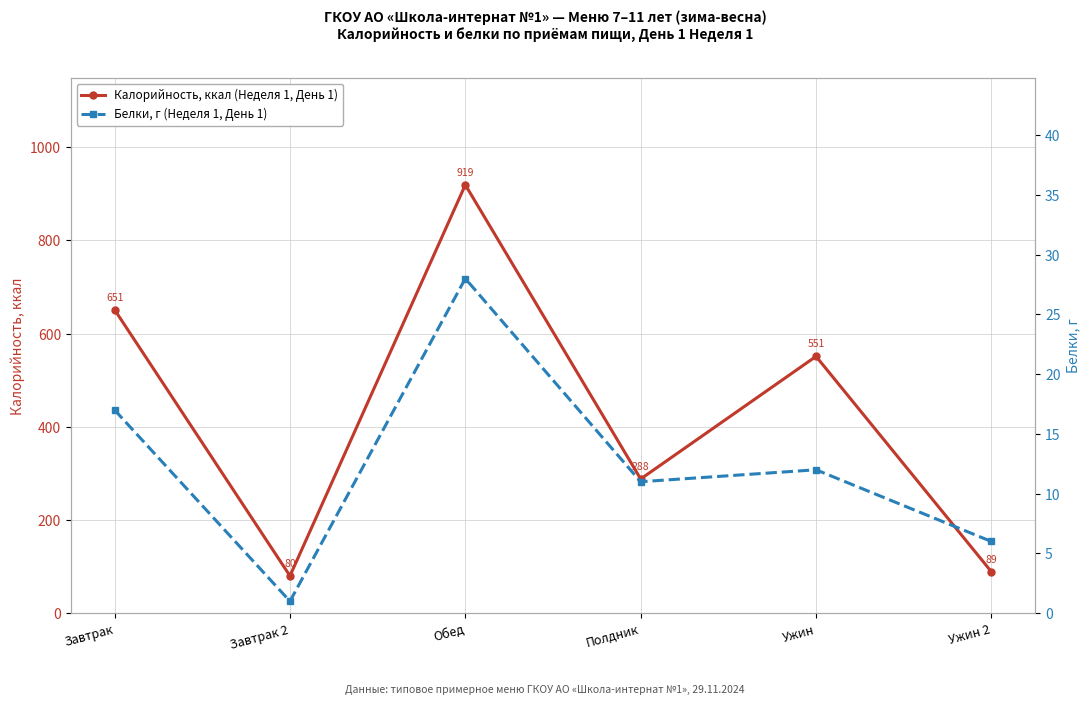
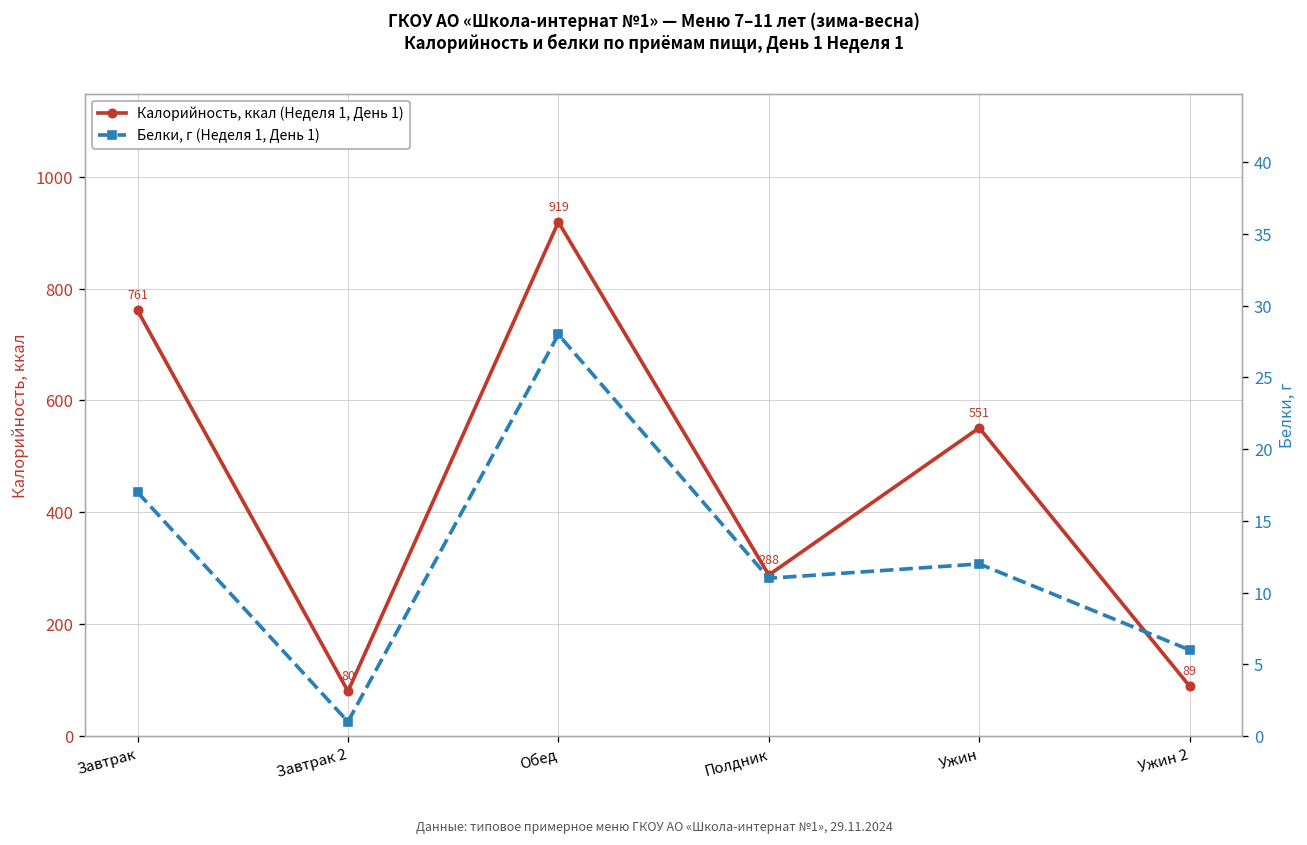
Калорийность, ккал (Неделя 1, День 1), Завтрак: 651 -> 761
